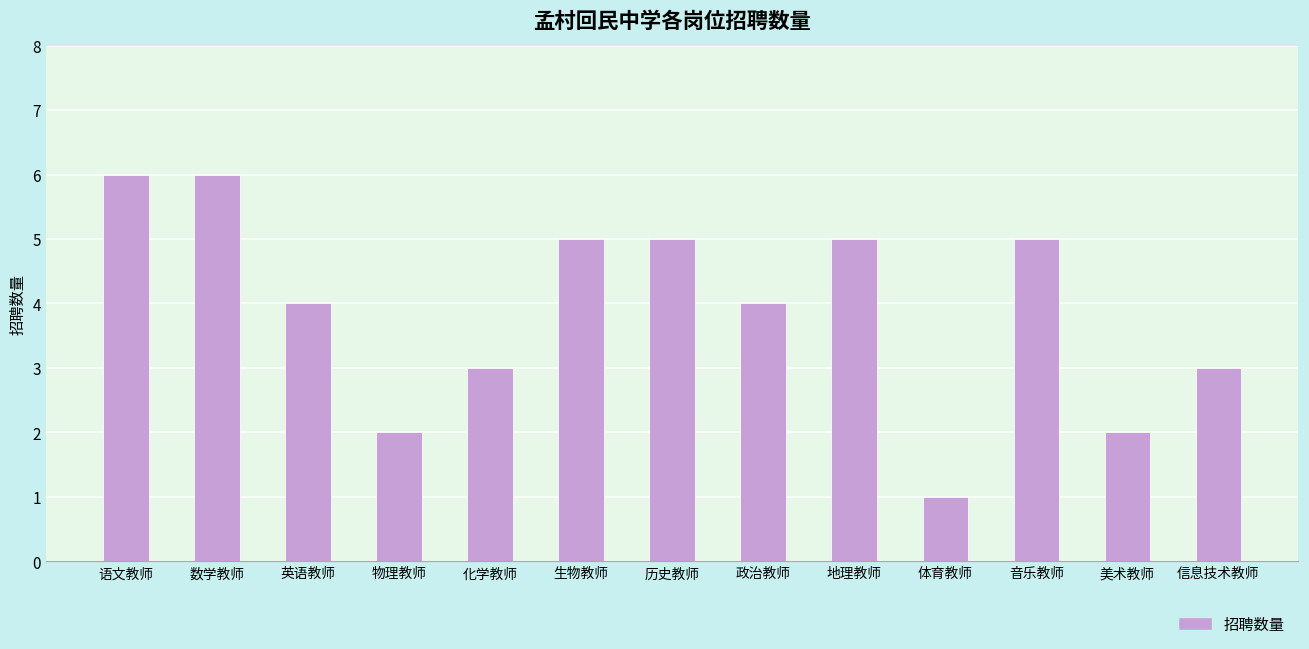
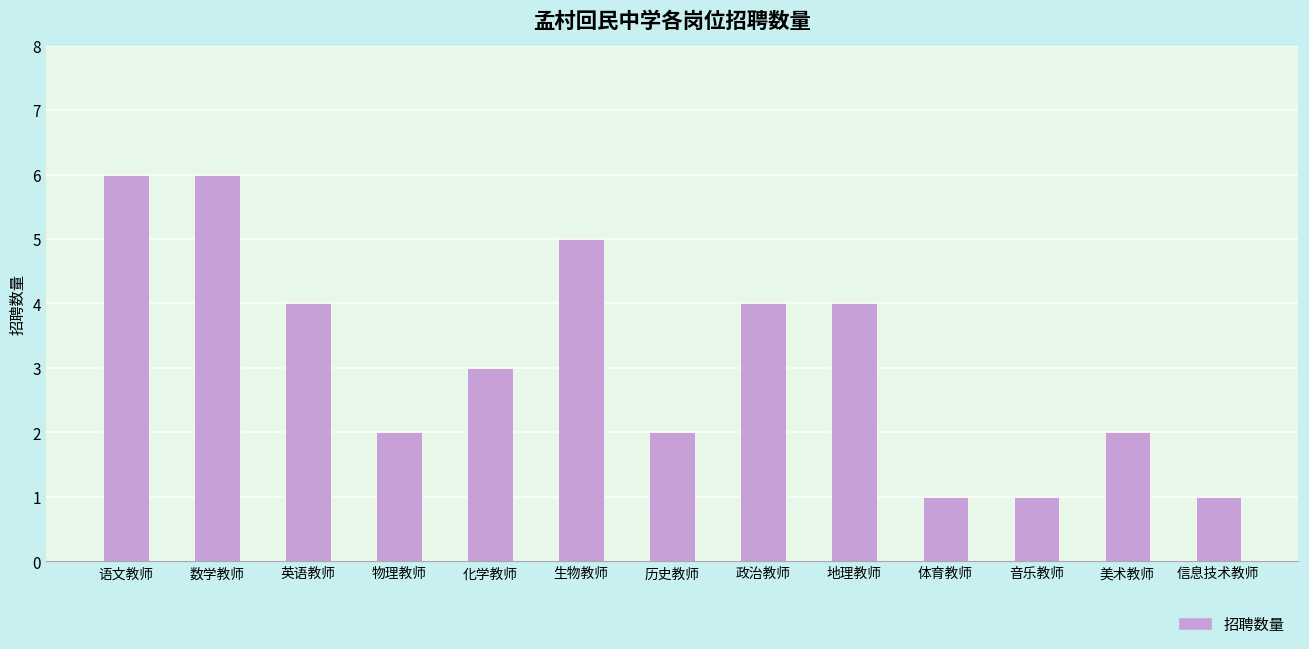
历史教师: 5 -> 2
地理教师: 5 -> 4
音乐教师: 5 -> 1
信息技术教师: 3 -> 1
